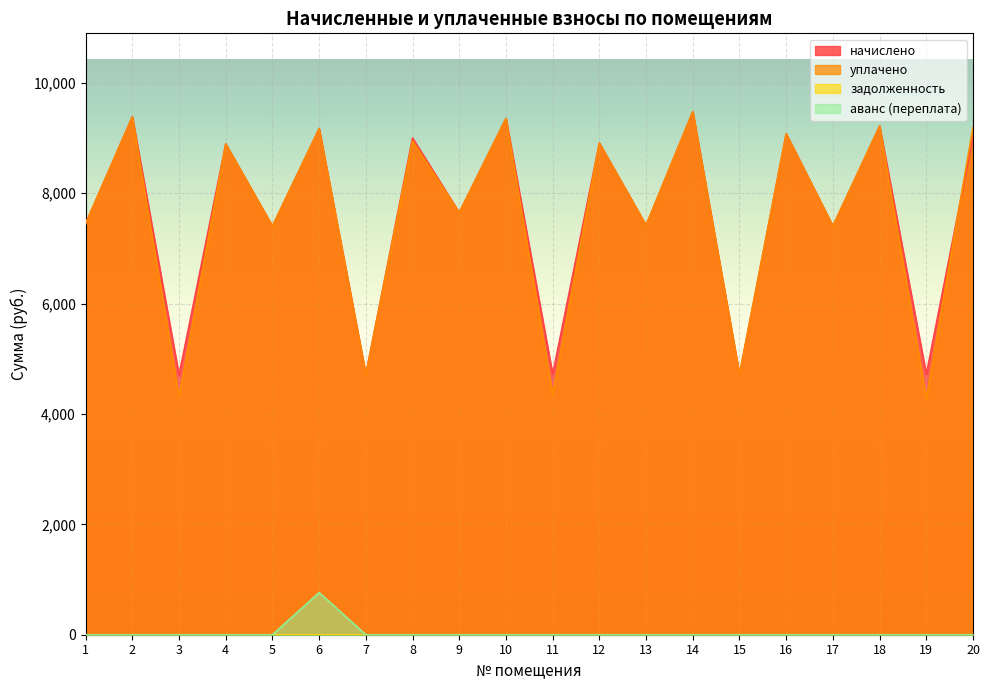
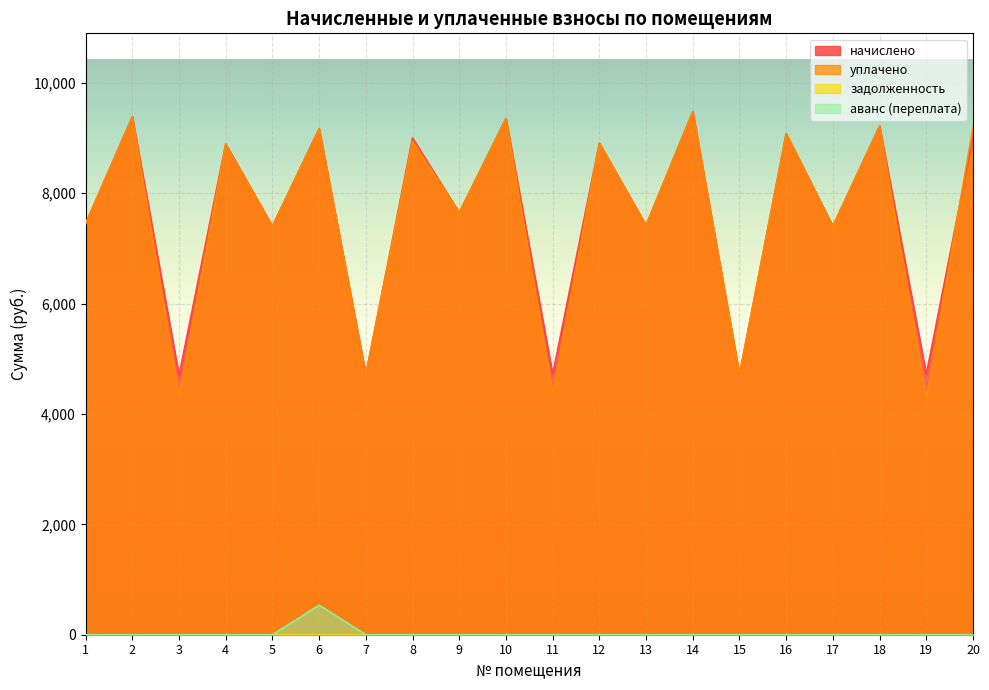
аванс (переплата), 6: 800 -> 500
